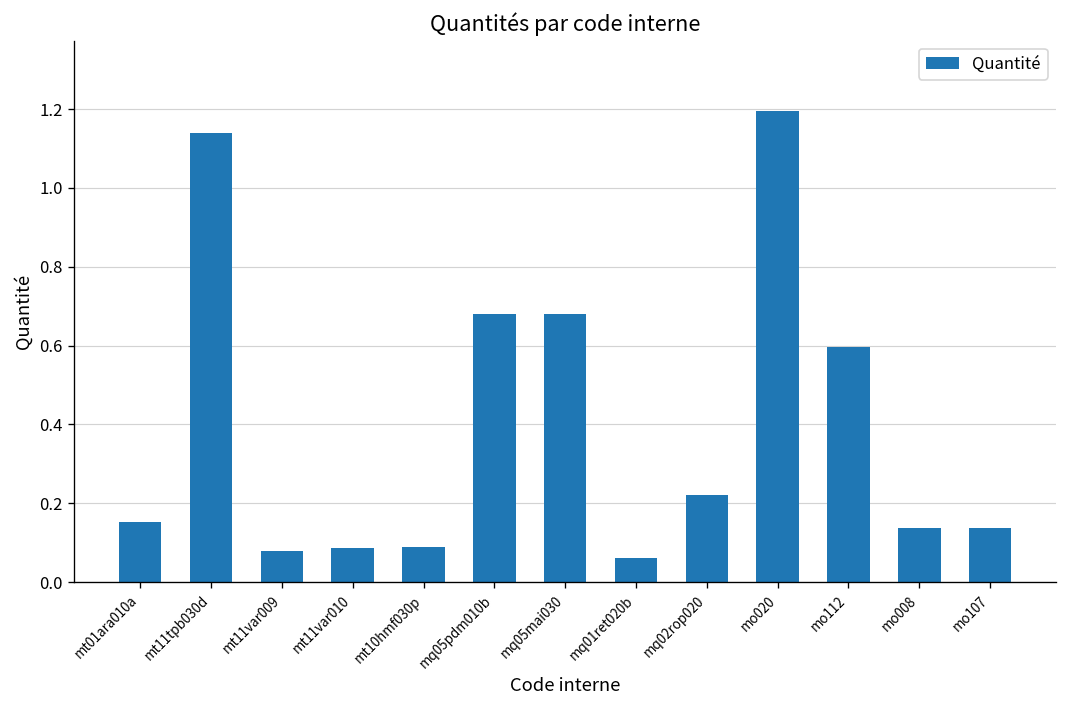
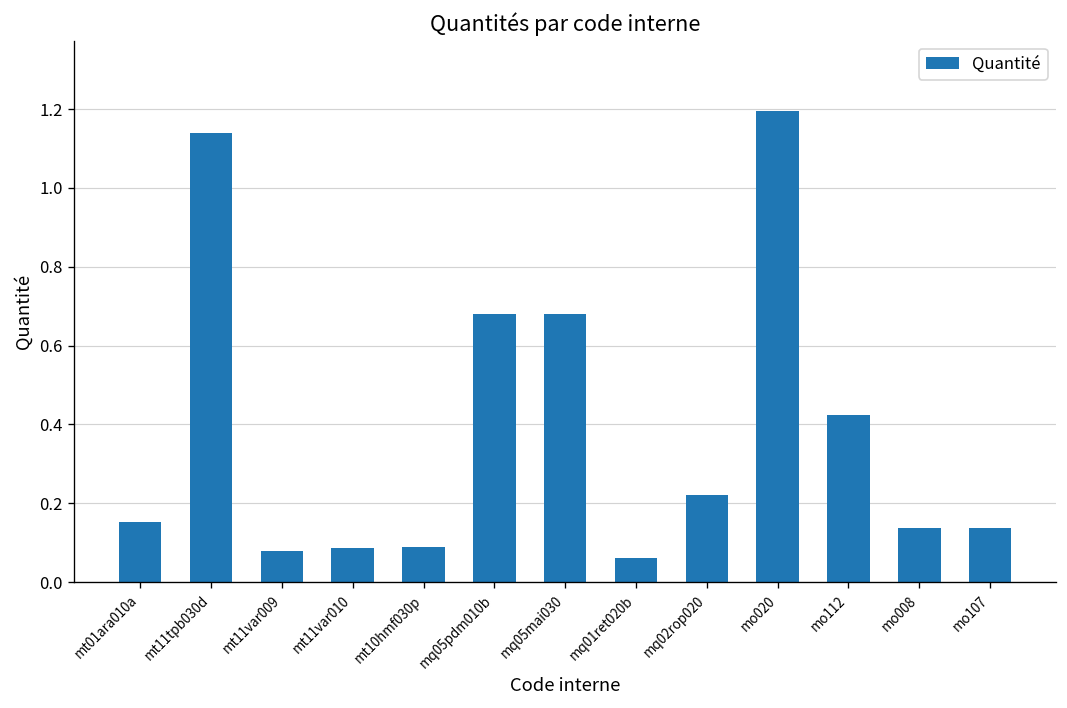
mo112: 0.60 -> 0.42
